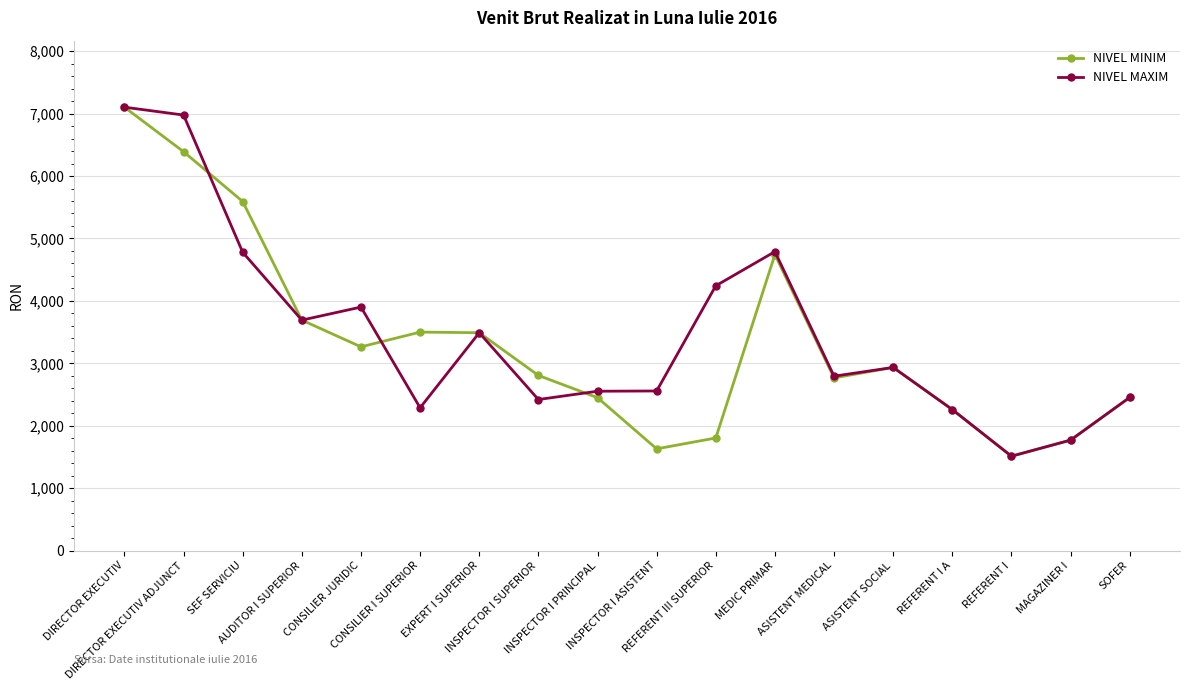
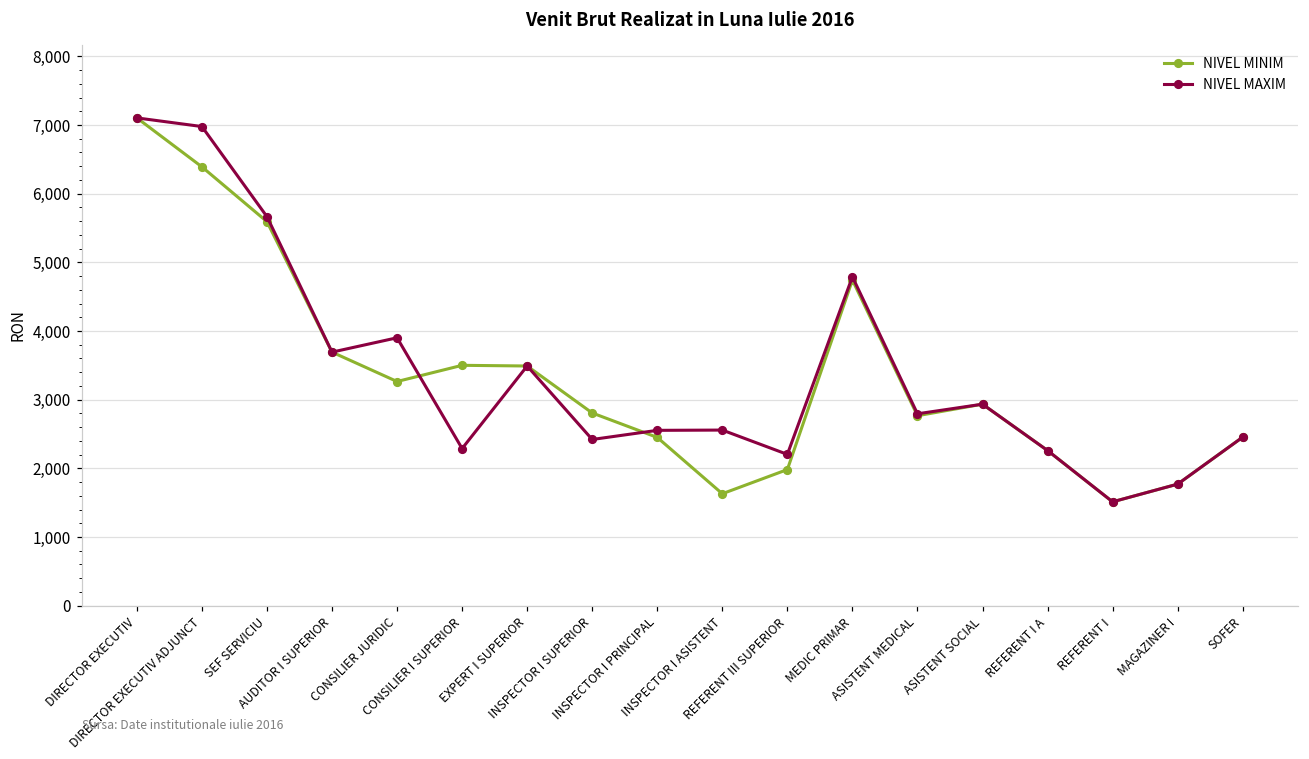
NIVEL MAXIM, SEF SERVICIU: 4,800 -> 5,700
NIVEL MINIM, REFERENT III SUPERIOR: 1,800 -> 2,000
NIVEL MAXIM, REFERENT III SUPERIOR: 4,200 -> 2,200
